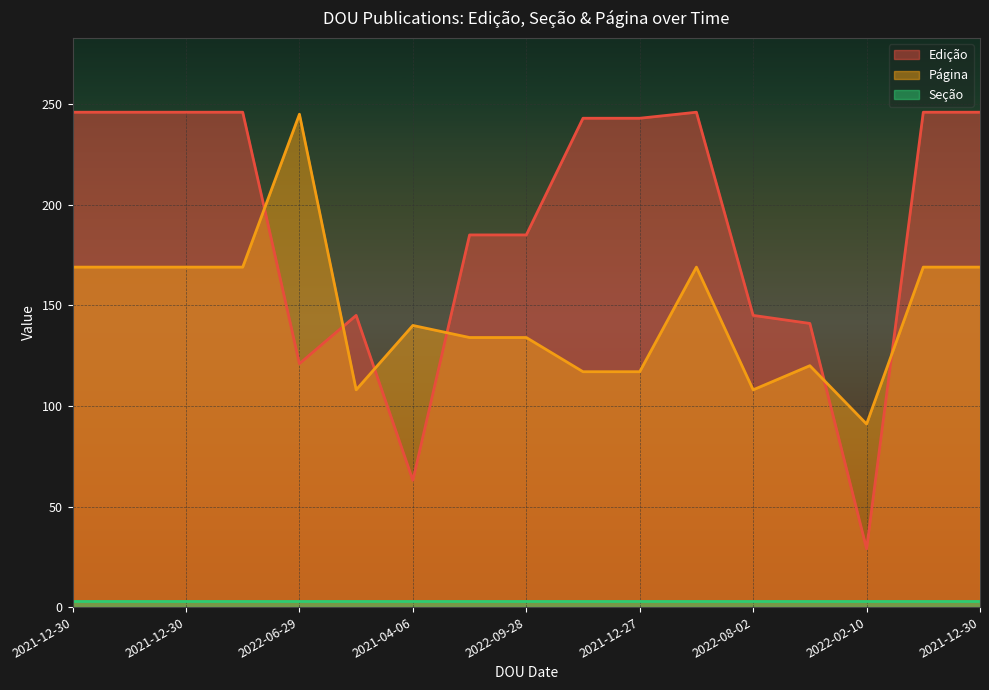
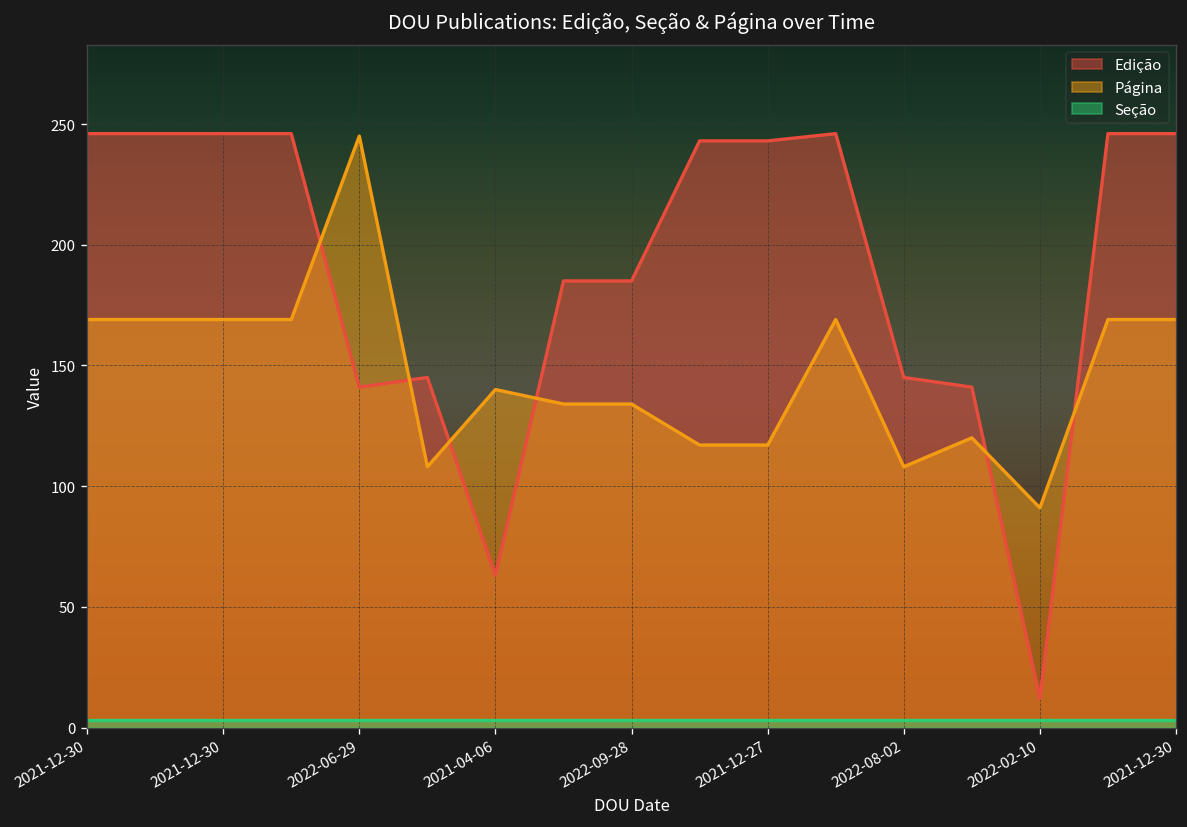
Edição, 2022-06-29: 121 -> 141
Edição, 2022-02-10: 29 -> 12
